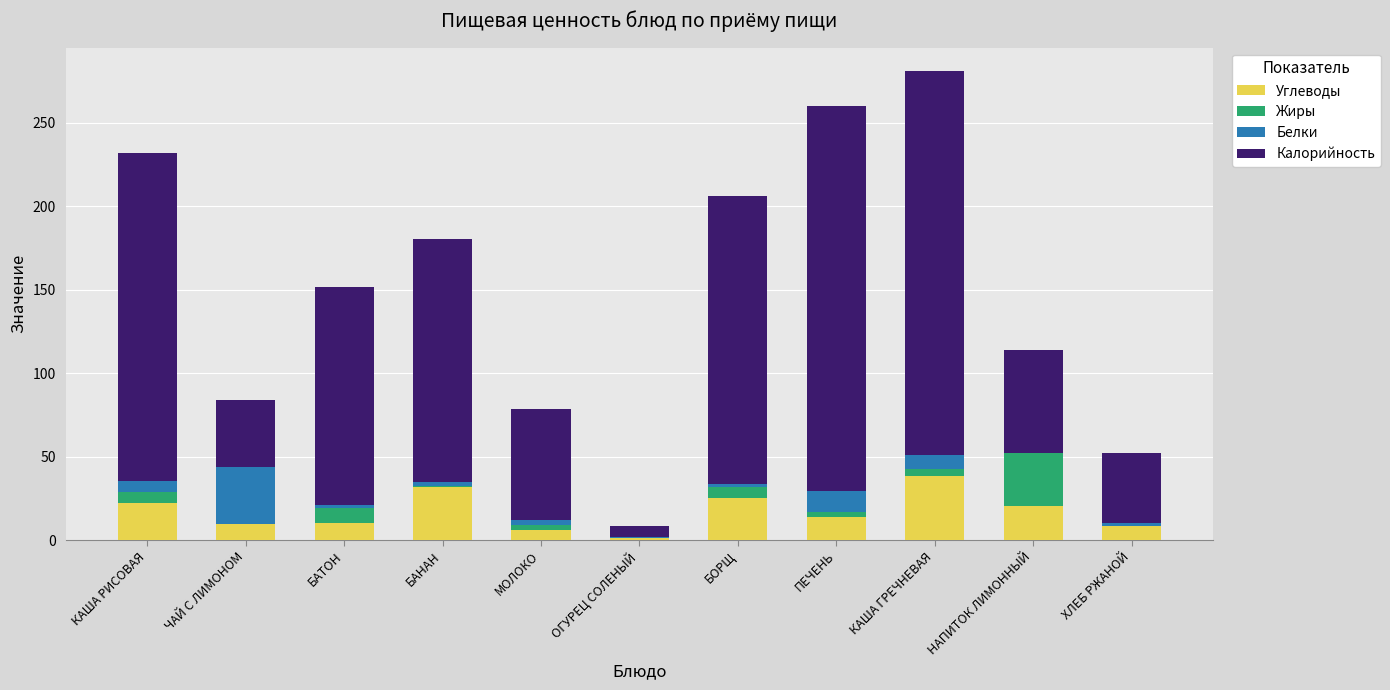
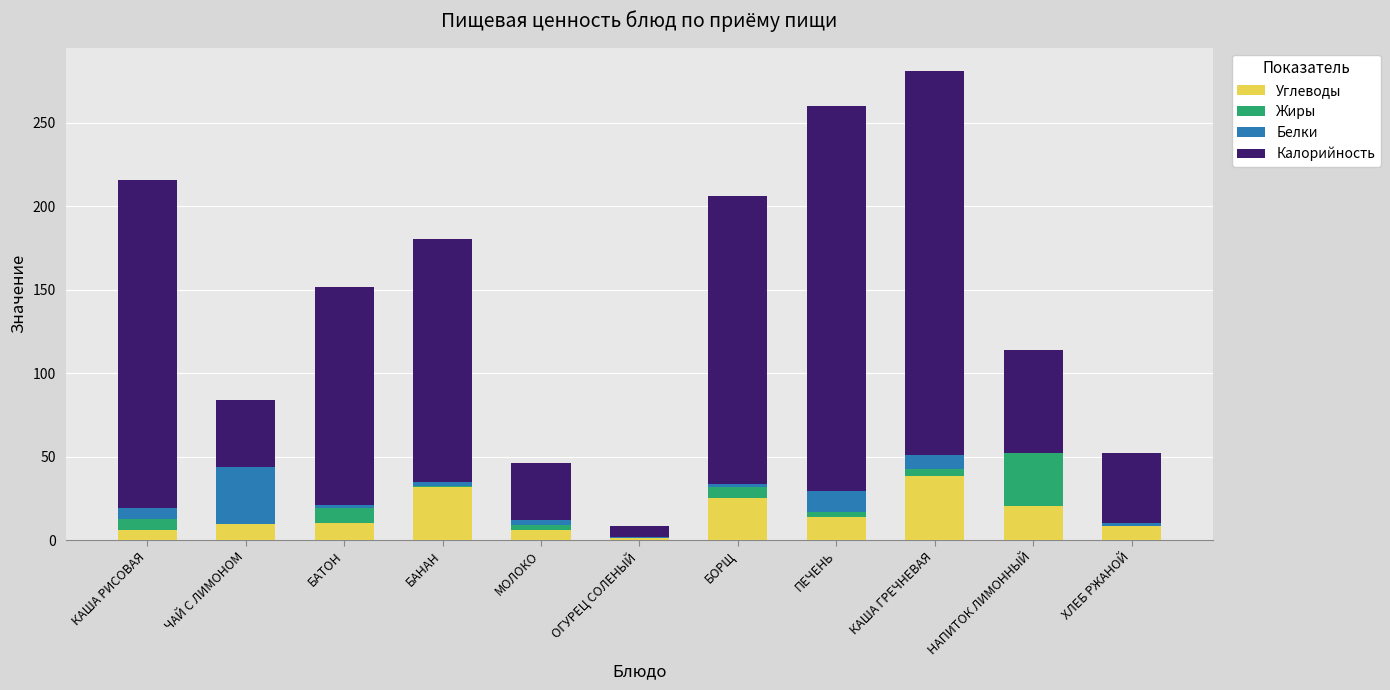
Углеводы, КАША РИСОВАЯ: 22 -> 6
Калорийность, МОЛОКО: 66 -> 34
